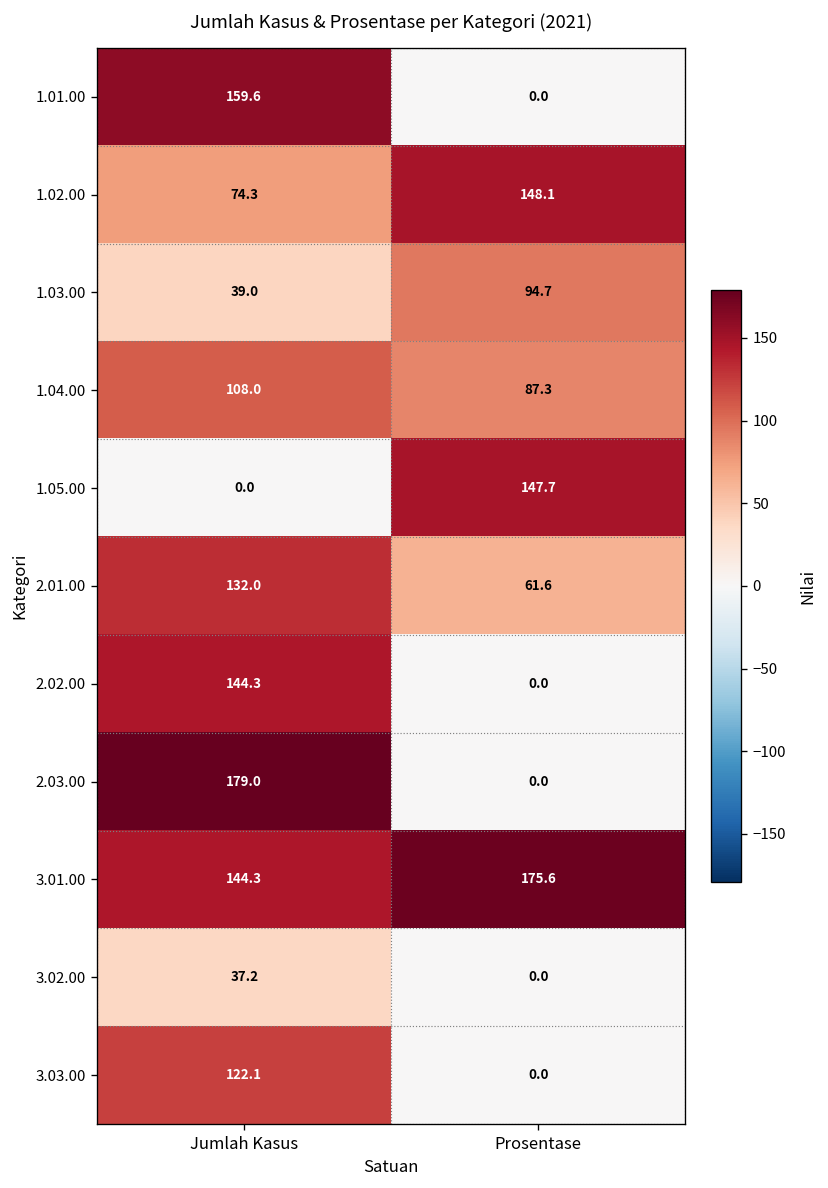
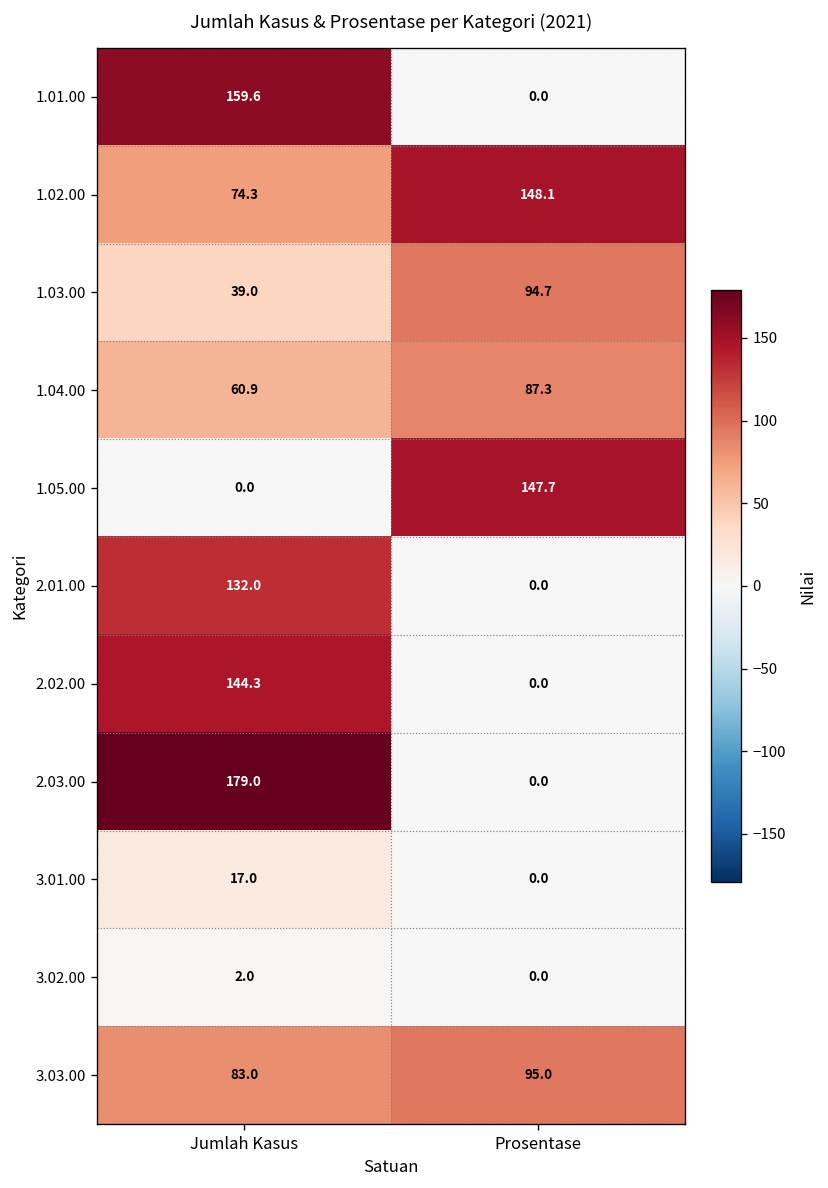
1.04.00, Jumlah Kasus: 108.0 -> 60.9
2.01.00, Prosentase: 61.6 -> 0.0
3.01.00, Jumlah Kasus: 144.3 -> 17.0
3.01.00, Prosentase: 175.6 -> 0.0
3.02.00, Jumlah Kasus: 37.2 -> 2.0
3.03.00, Jumlah Kasus: 122.1 -> 83.0
3.03.00, Prosentase: 0.0 -> 95.0
